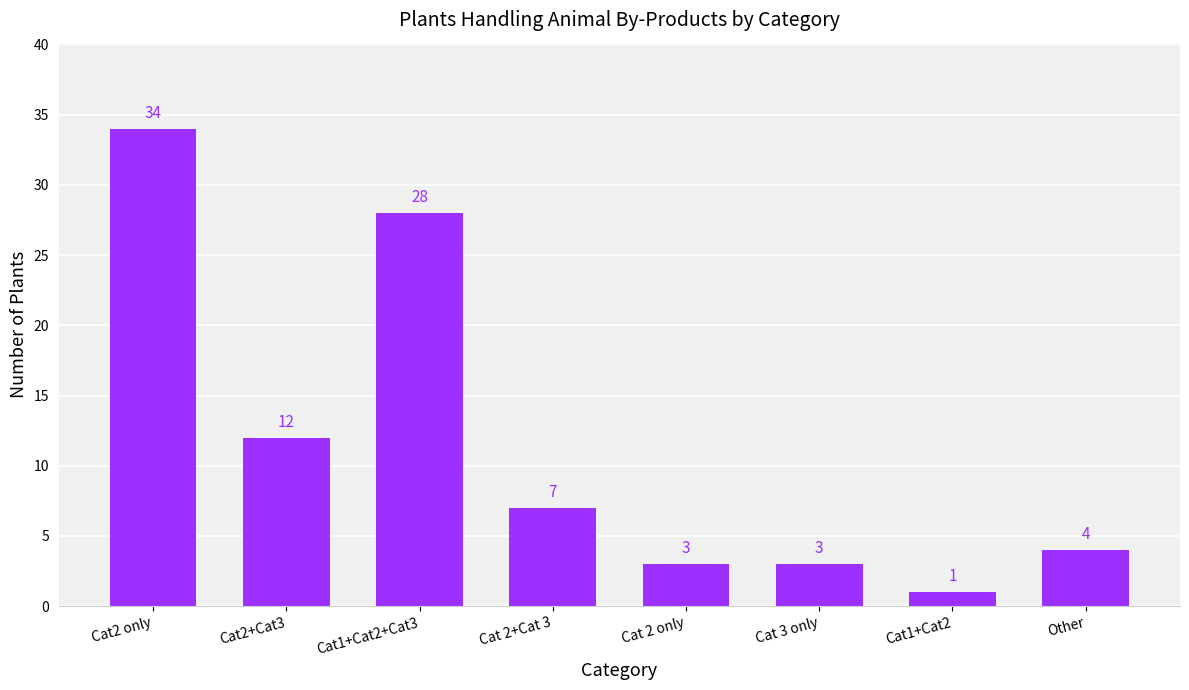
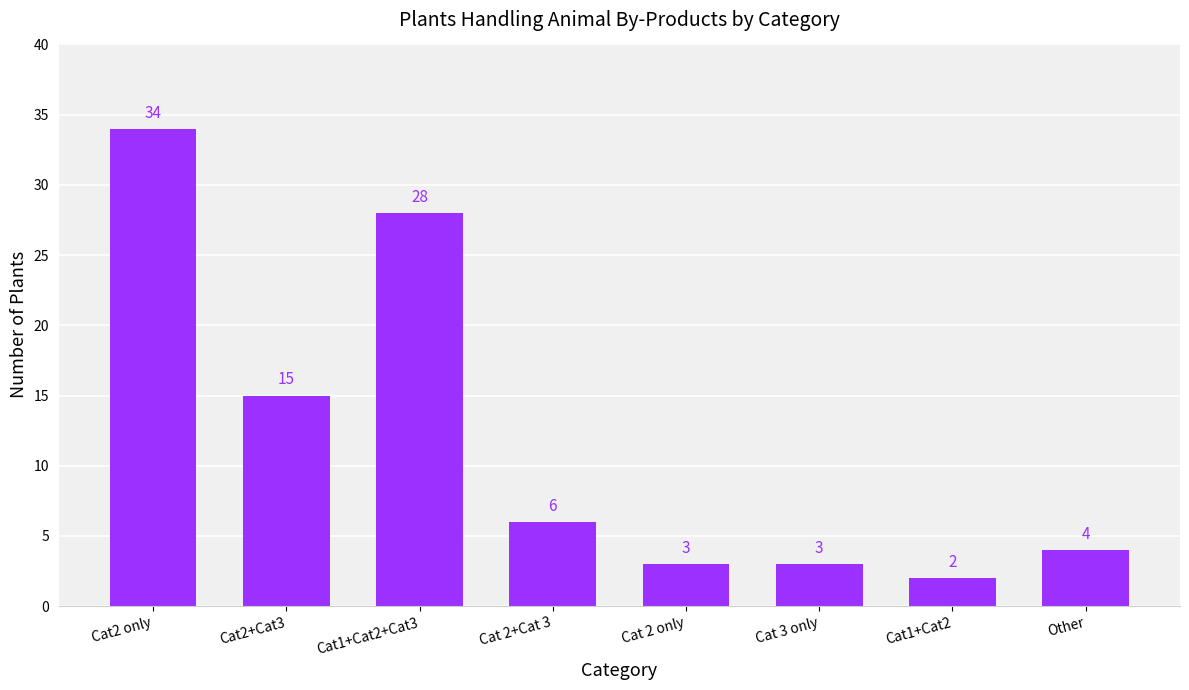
Cat2+Cat3: 12 -> 15
Cat 2+Cat 3: 7 -> 6
Cat1+Cat2: 1 -> 2
